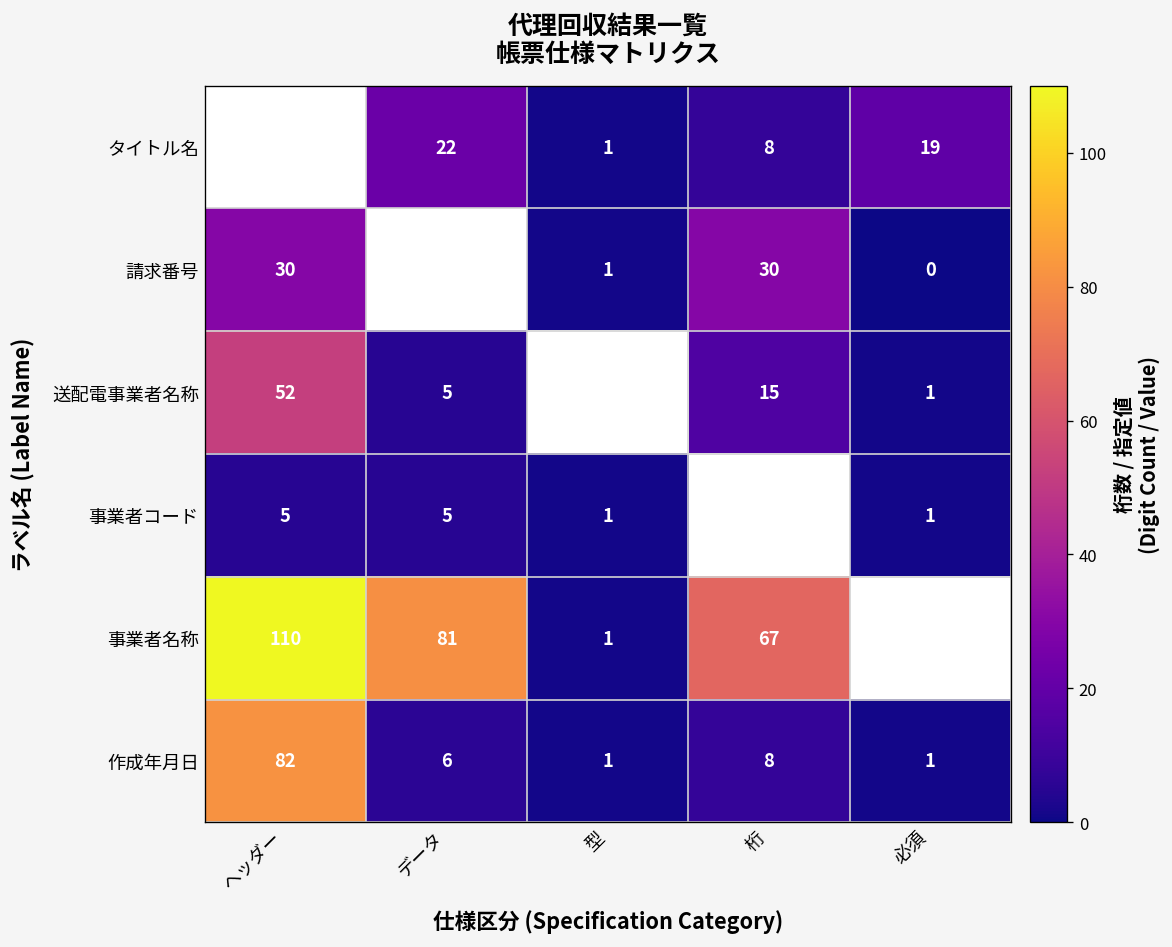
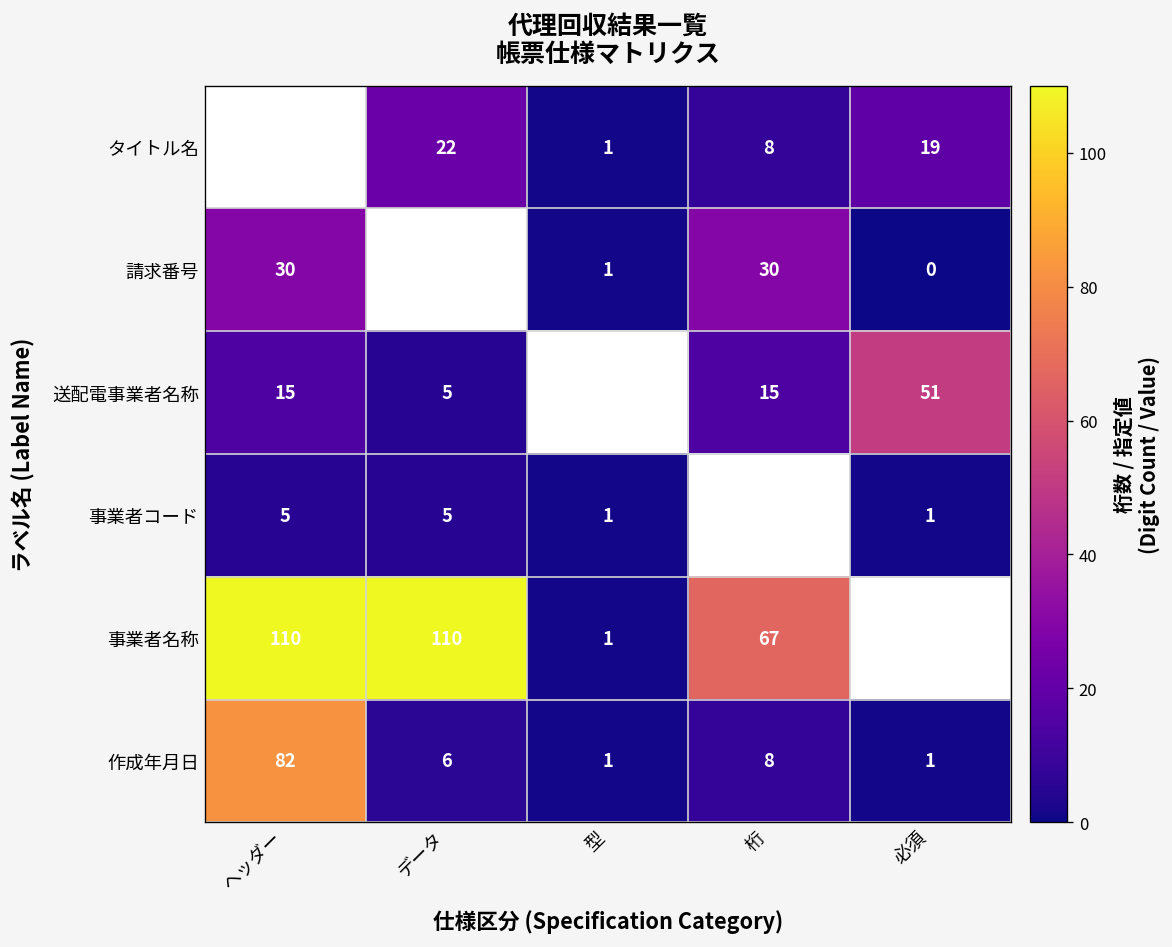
送配電事業者名称, ヘッダー: 52 -> 15
送配電事業者名称, 必須: 1 -> 51
事業者名称, データ: 81 -> 110
